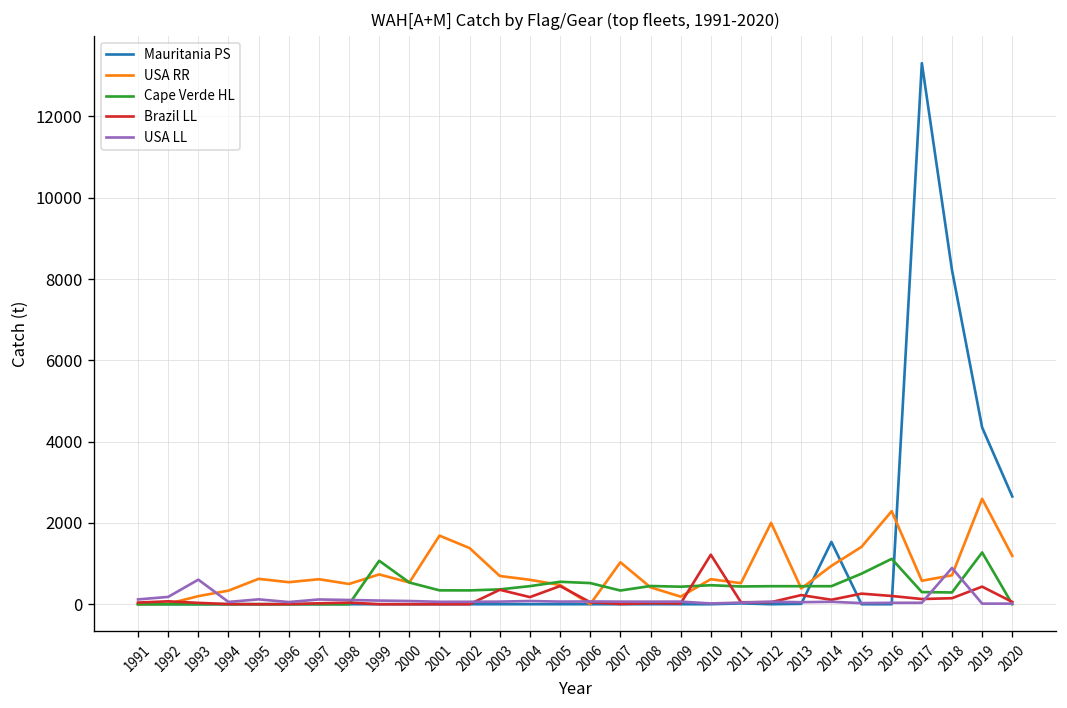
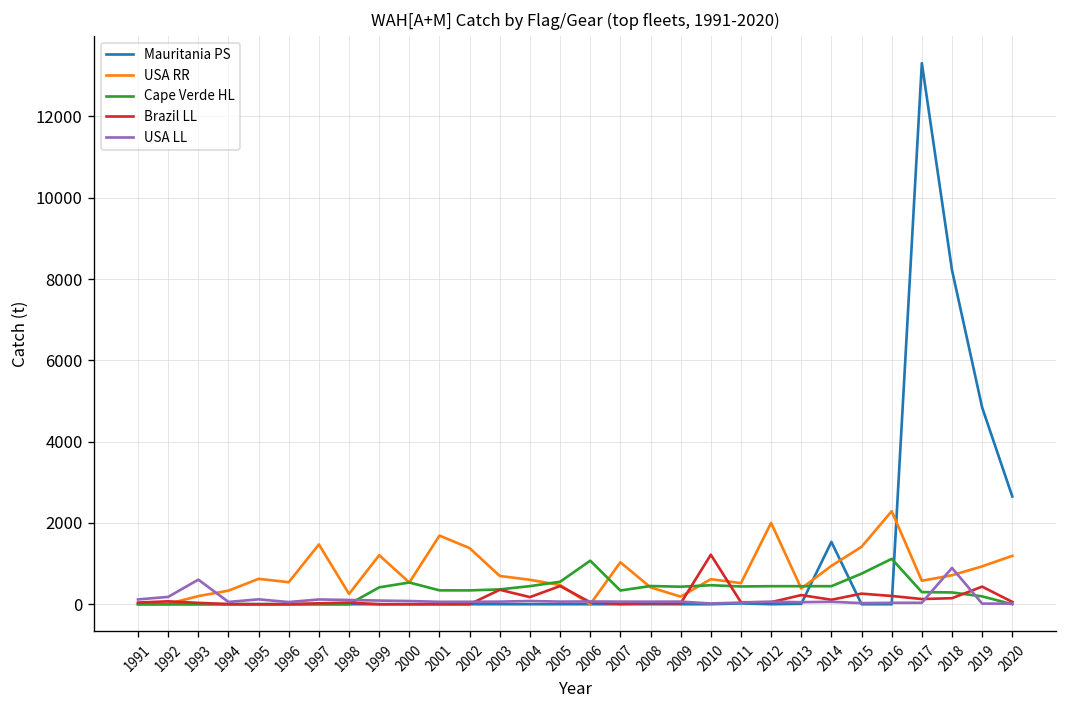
USA RR, 1997: 600 -> 1500
USA RR, 1998: 500 -> 300
USA RR, 1999: 700 -> 1200
Cape Verde HL, 1999: 1100 -> 400
Cape Verde HL, 2006: 500 -> 1100
Mauritania PS, 2019: 4300 -> 4800
USA RR, 2019: 2600 -> 900
Cape Verde HL, 2019: 1300 -> 200
